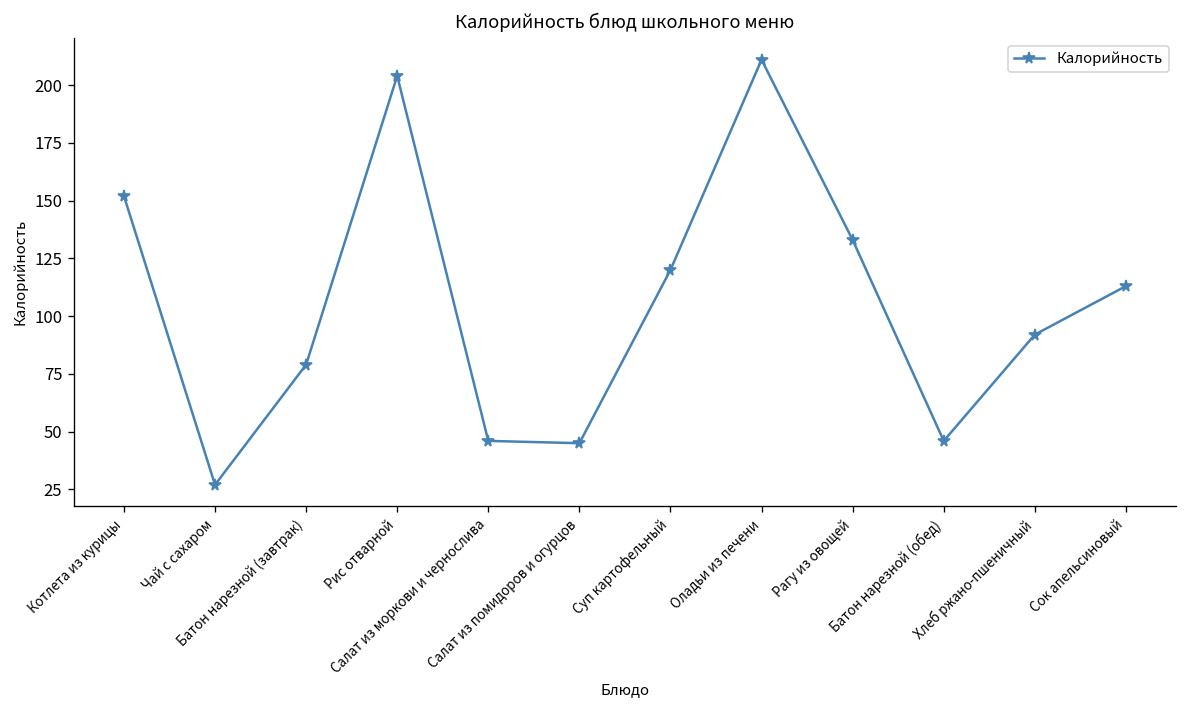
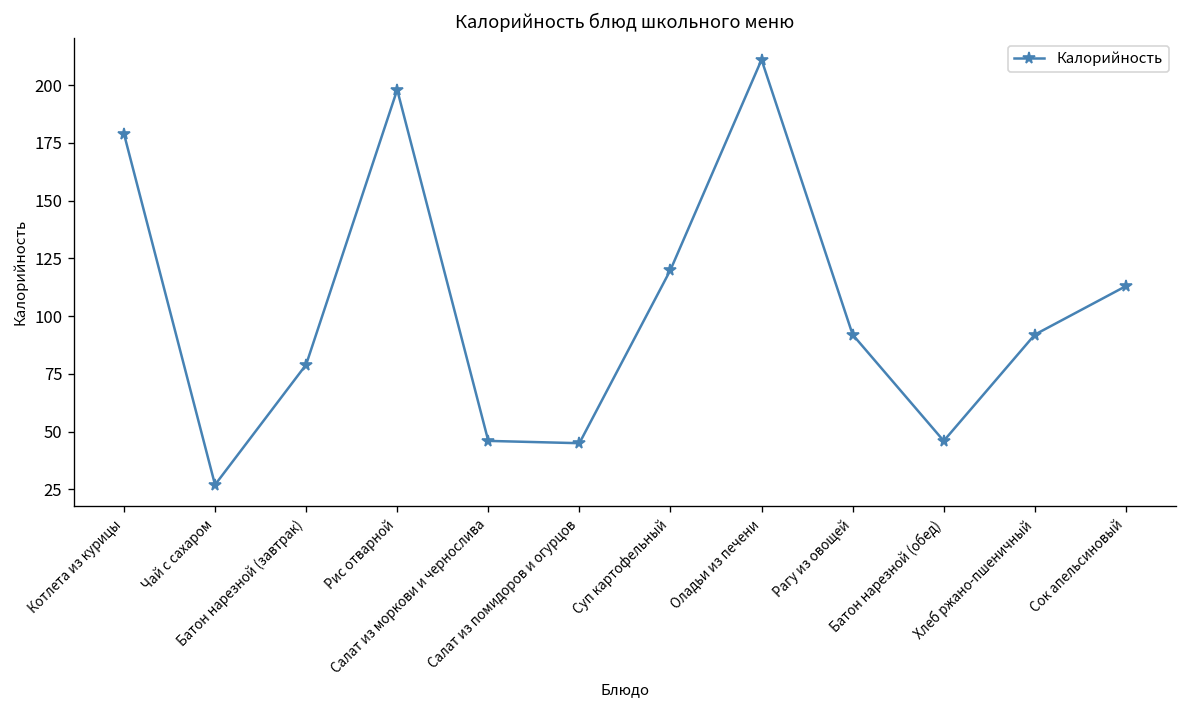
Котлета из курицы: 152 -> 179
Рис отварной: 204 -> 198
Рагу из овощей: 133 -> 92
